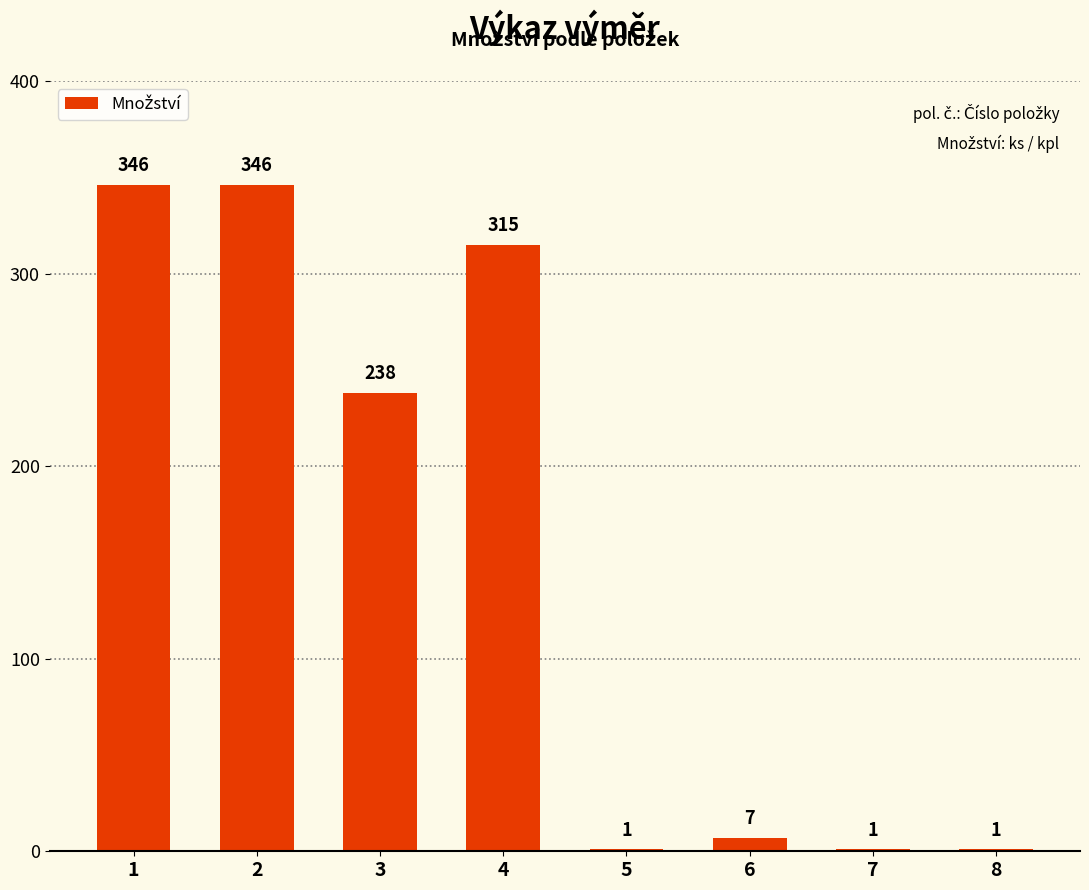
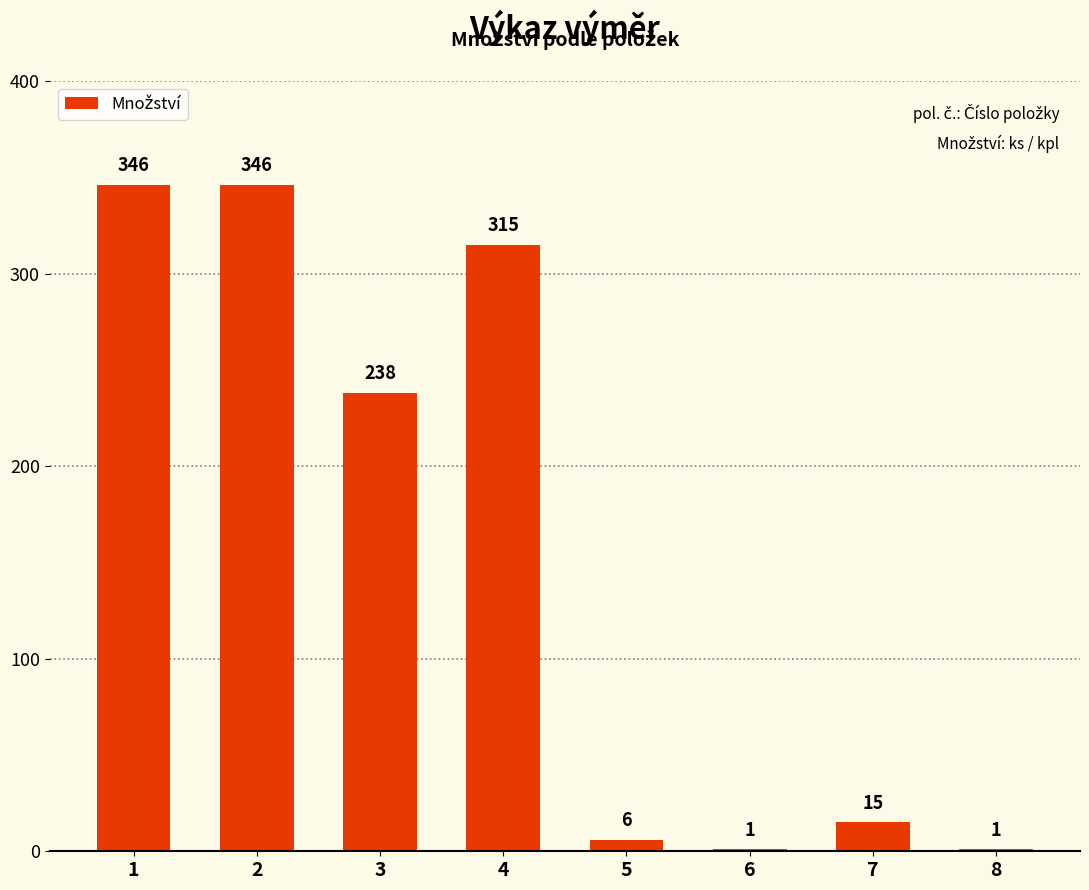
5: 1 -> 6
6: 7 -> 1
7: 1 -> 15
